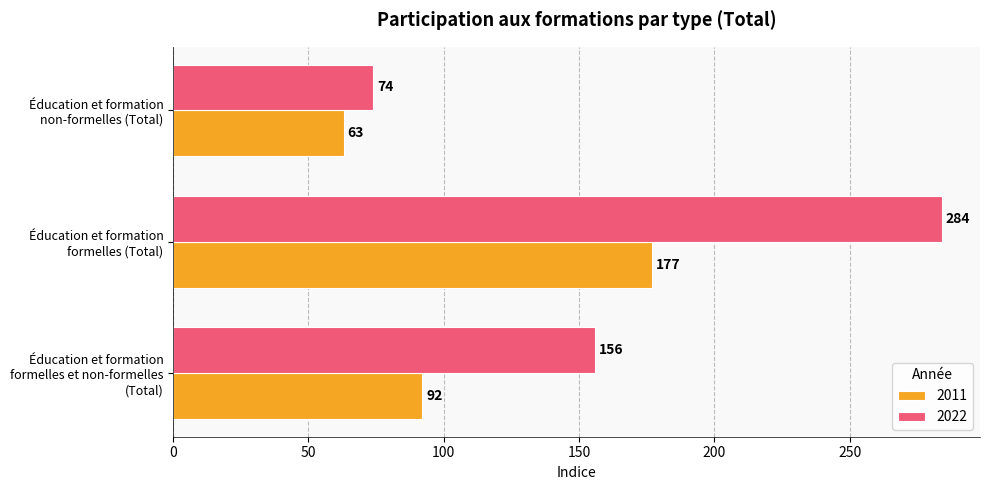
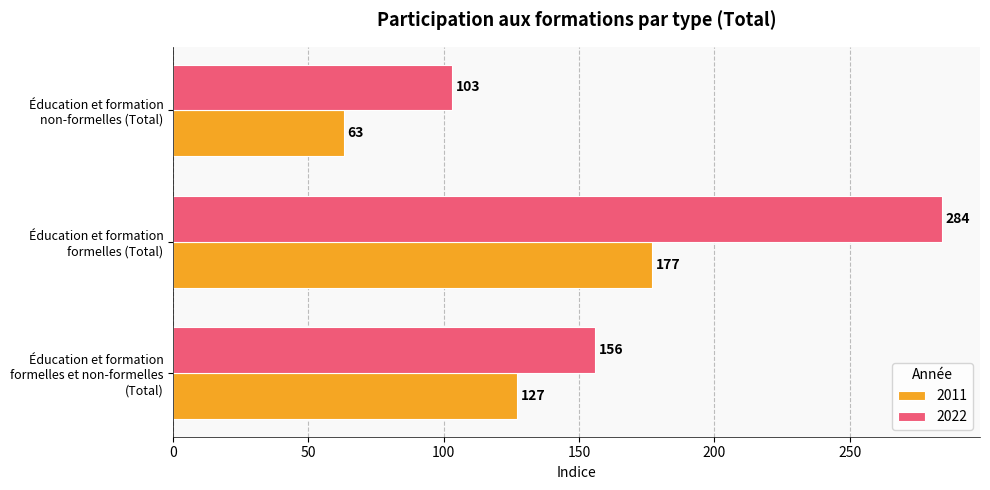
2022, Éducation et formation non-formelles (Total): 74 -> 103
2011, Éducation et formation formelles et non-formelles (Total): 92 -> 127
